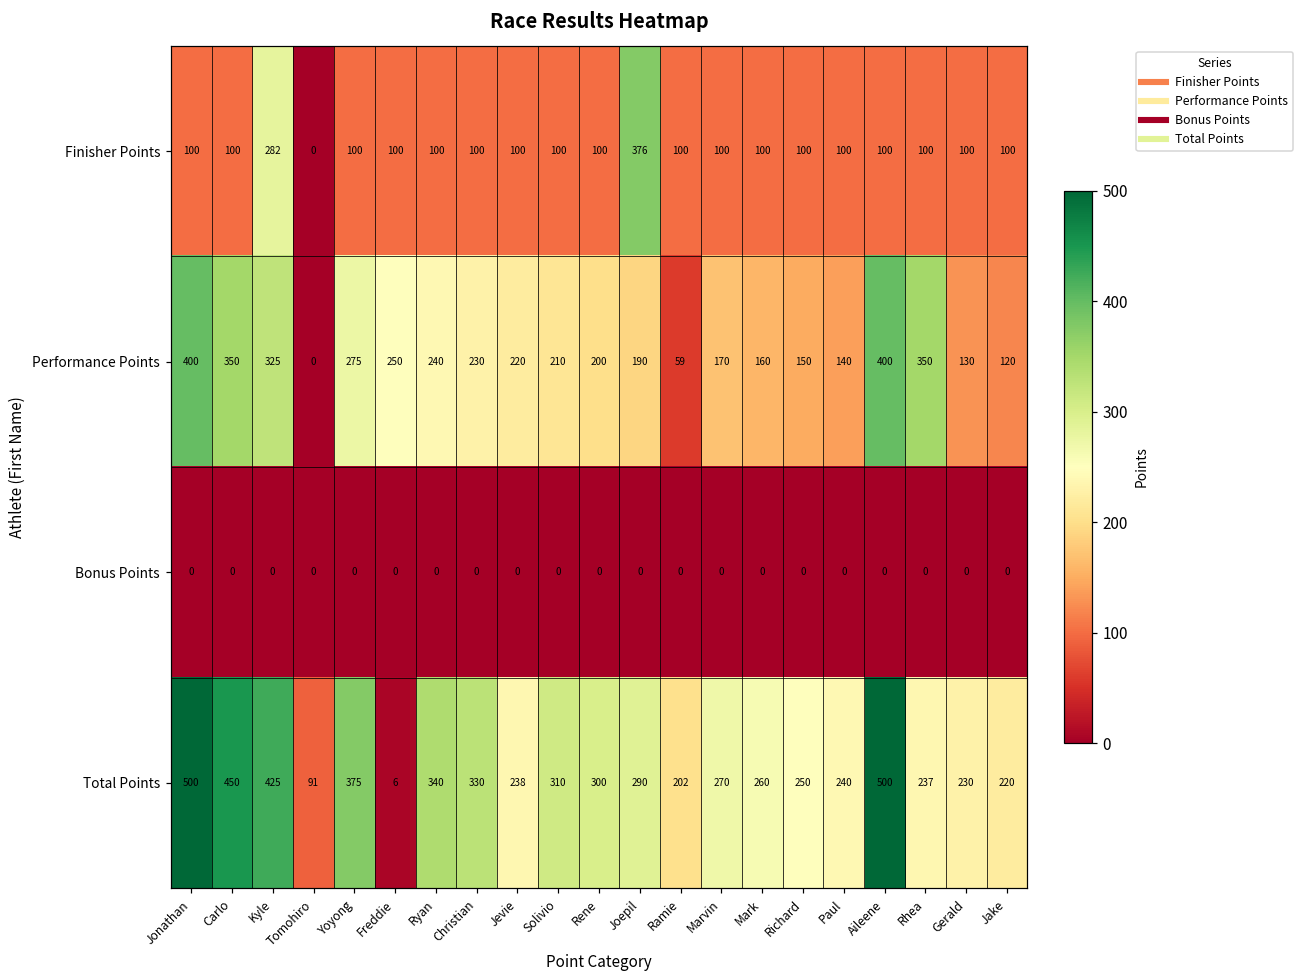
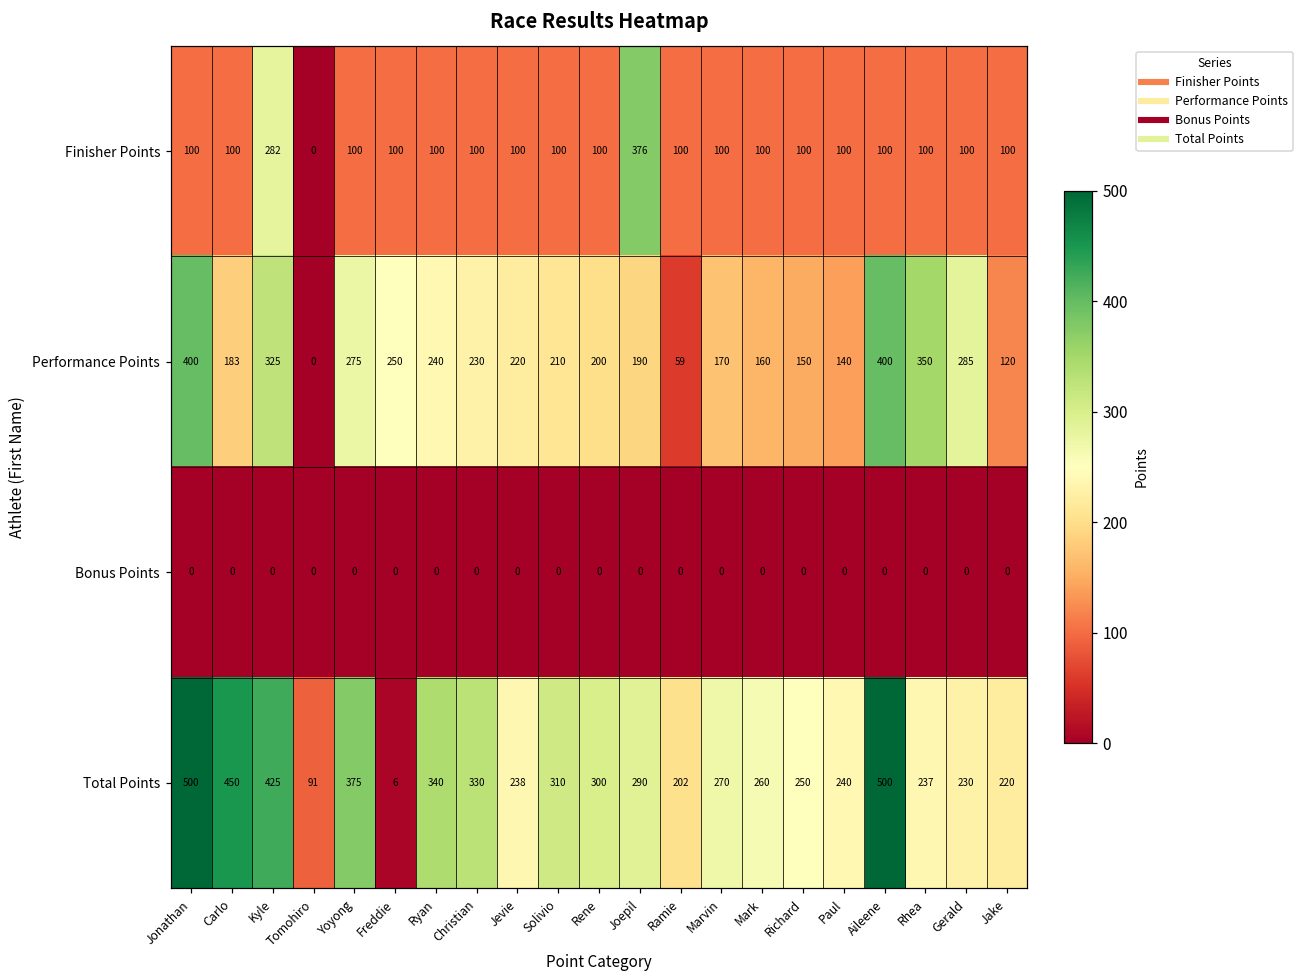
Performance Points, Carlo: 350 -> 183
Performance Points, Gerald: 130 -> 285
